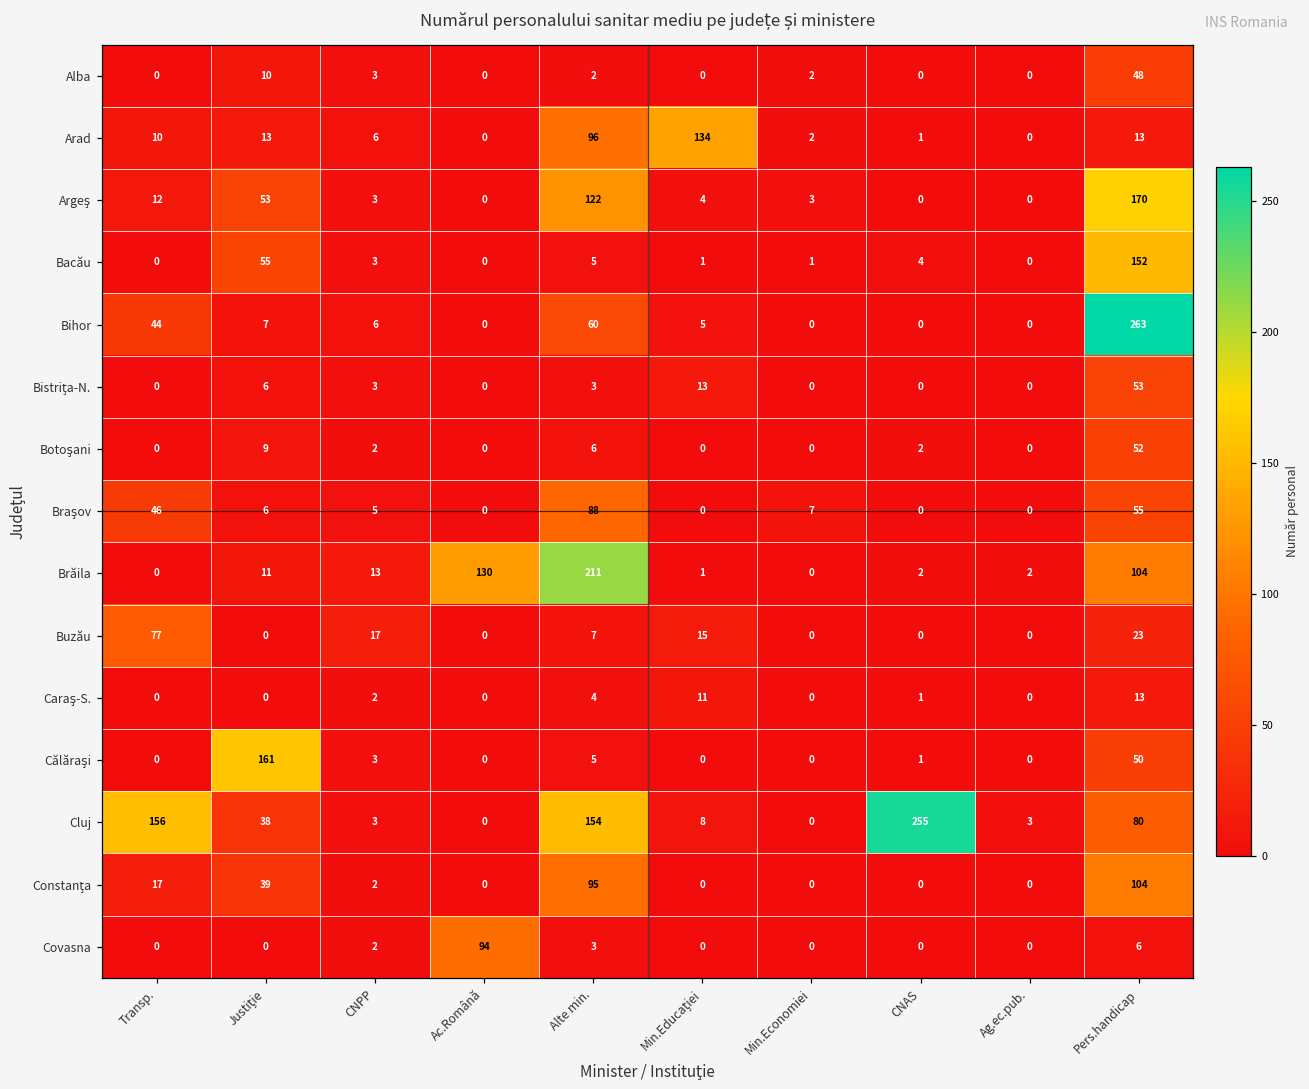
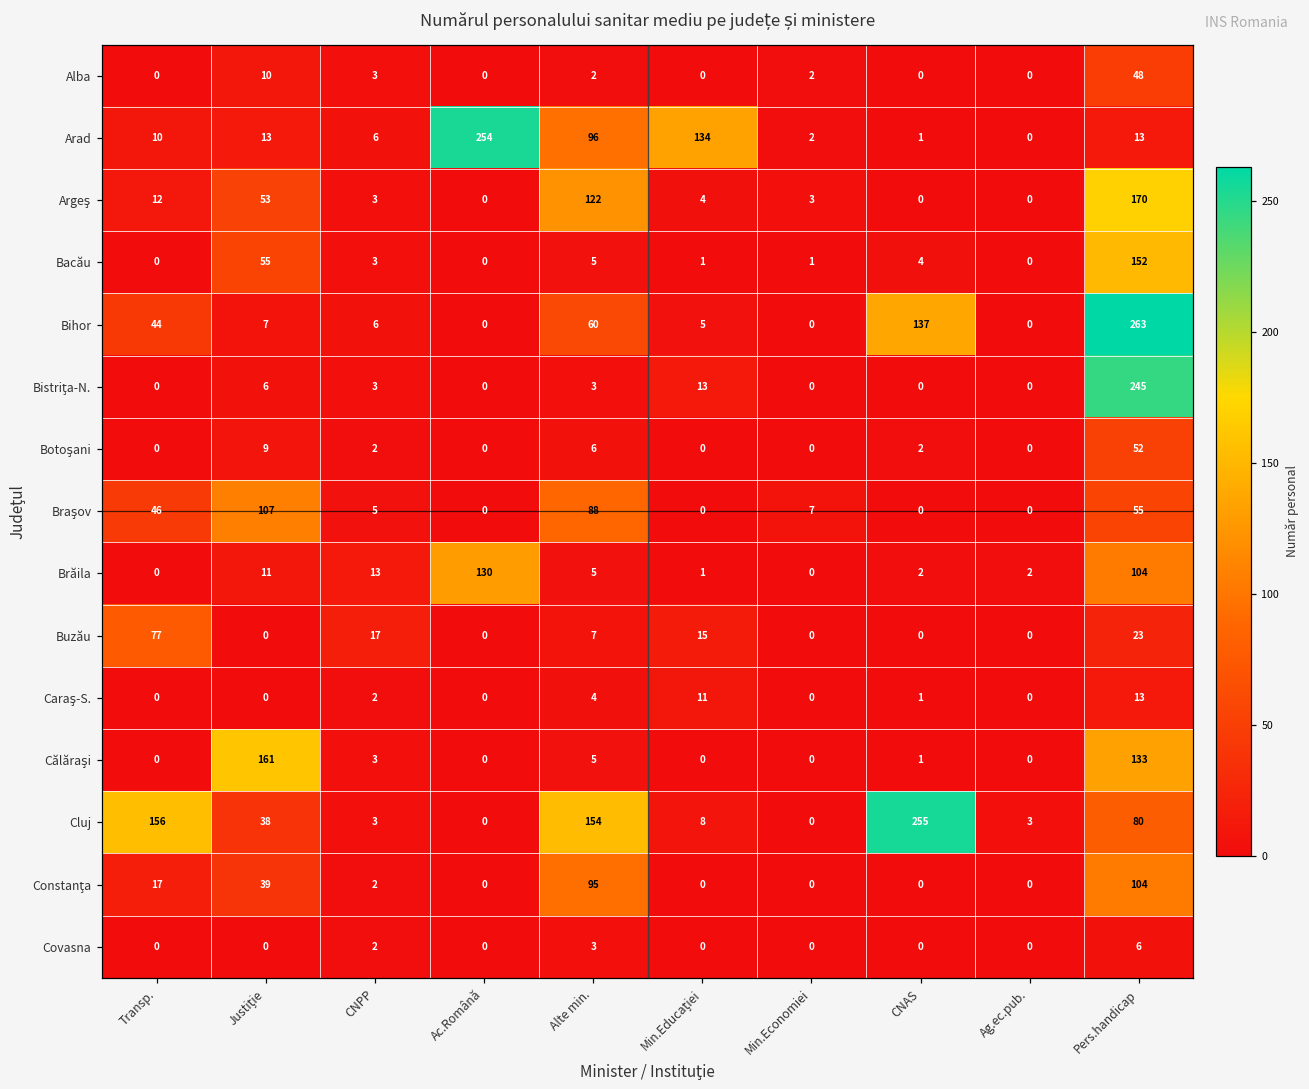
Arad, Ac.Română: 0 -> 254
Bihor, CNAS: 0 -> 137
Bistriţa-N., Pers.handicap: 53 -> 245
Braşov, Justiţie: 6 -> 107
Brăila, Alte min.: 211 -> 5
Călăraşi, Pers.handicap: 50 -> 133
Covasna, Ac.Română: 94 -> 0
